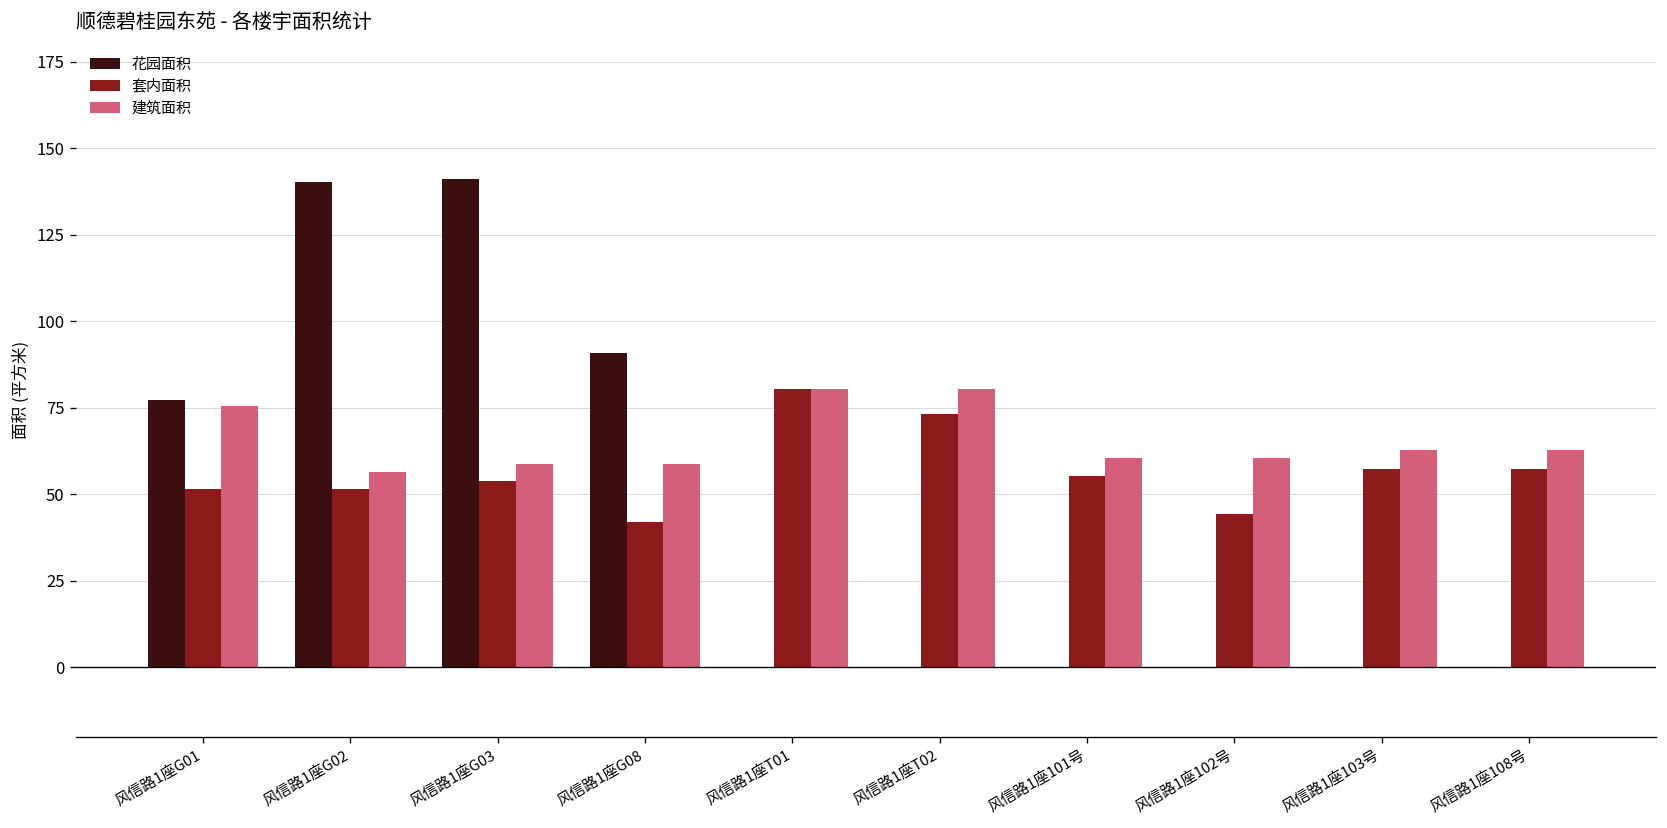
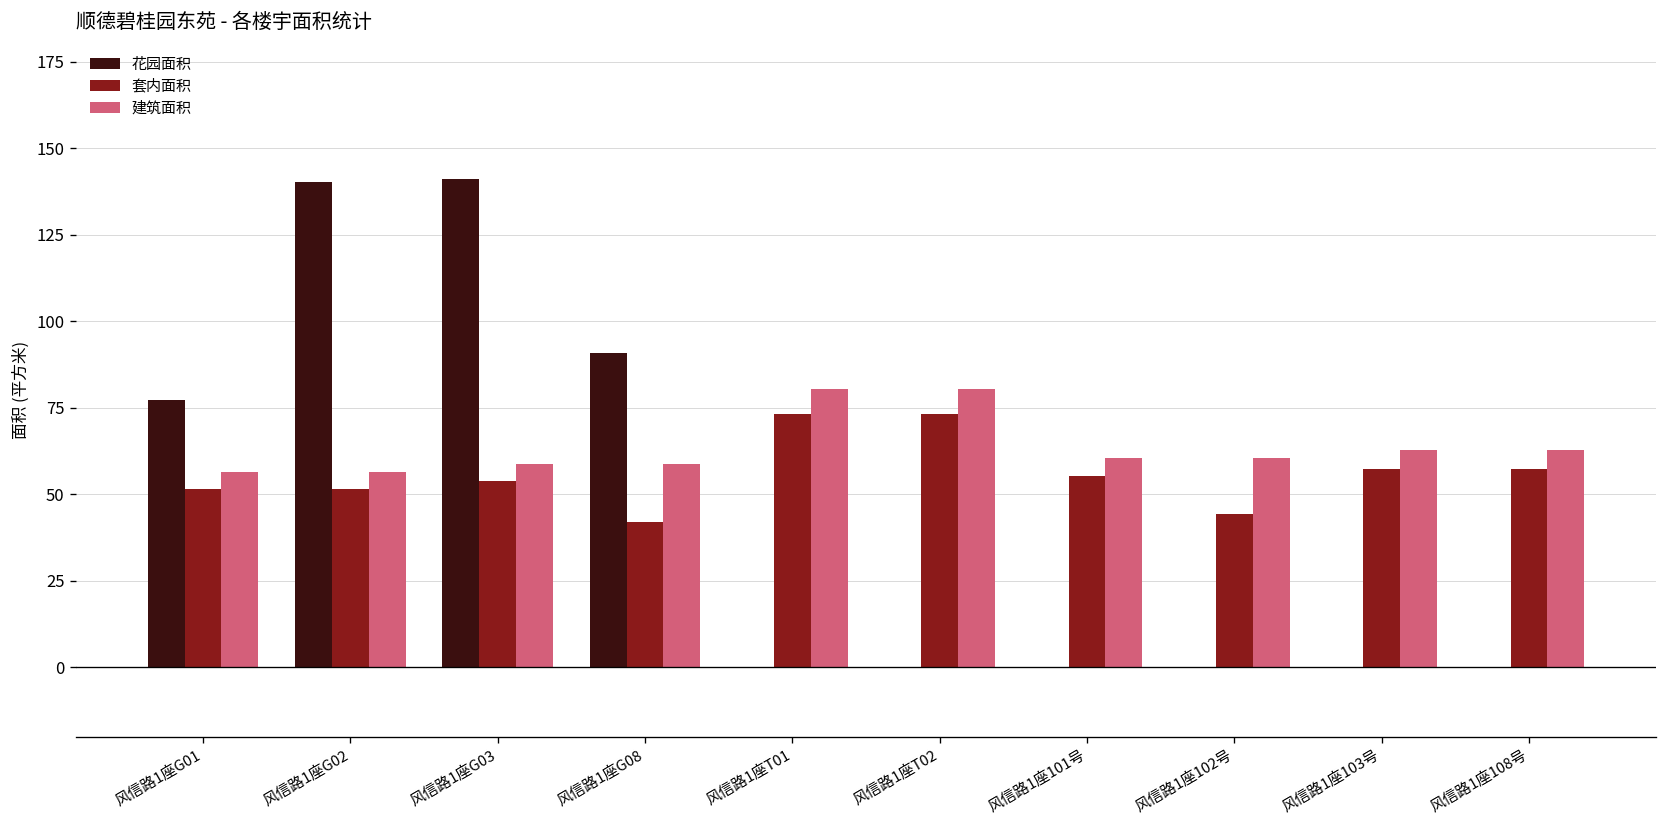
建筑面积, 风信路1座G01: 75 -> 57
套内面积, 风信路1座T01: 81 -> 73
